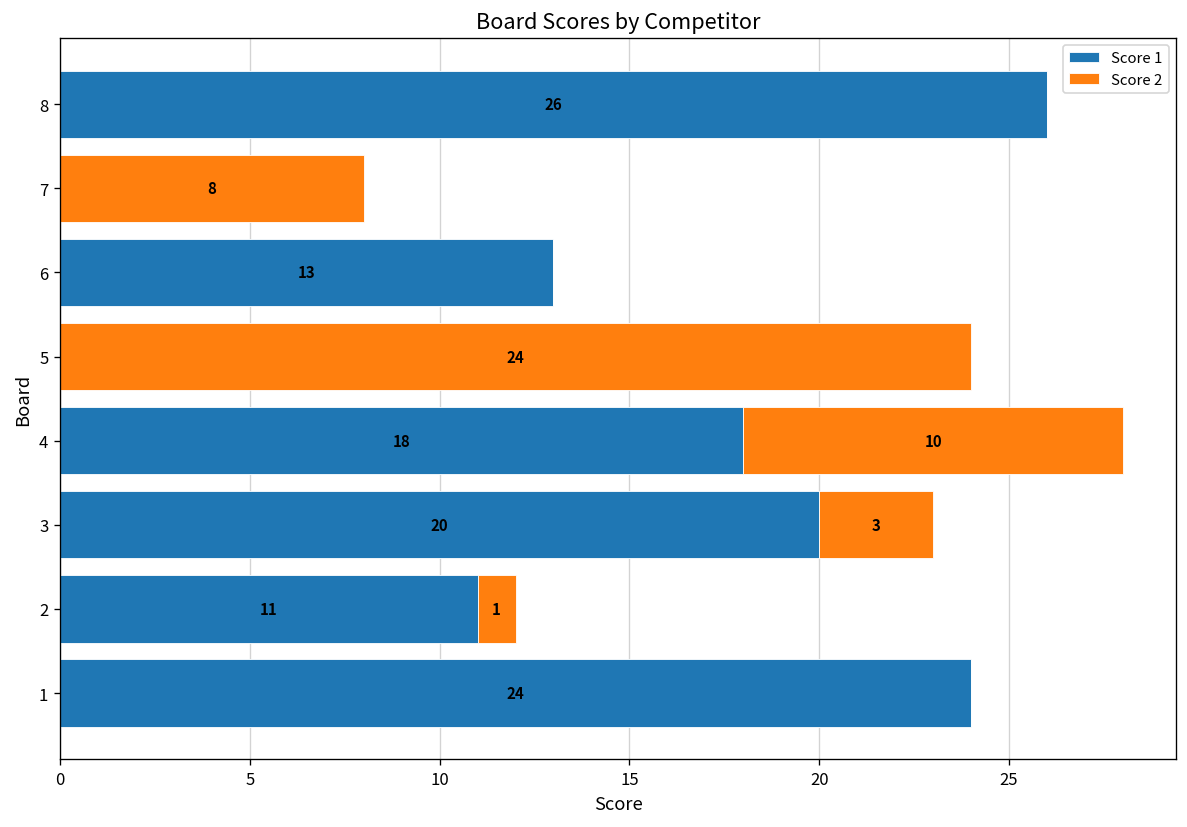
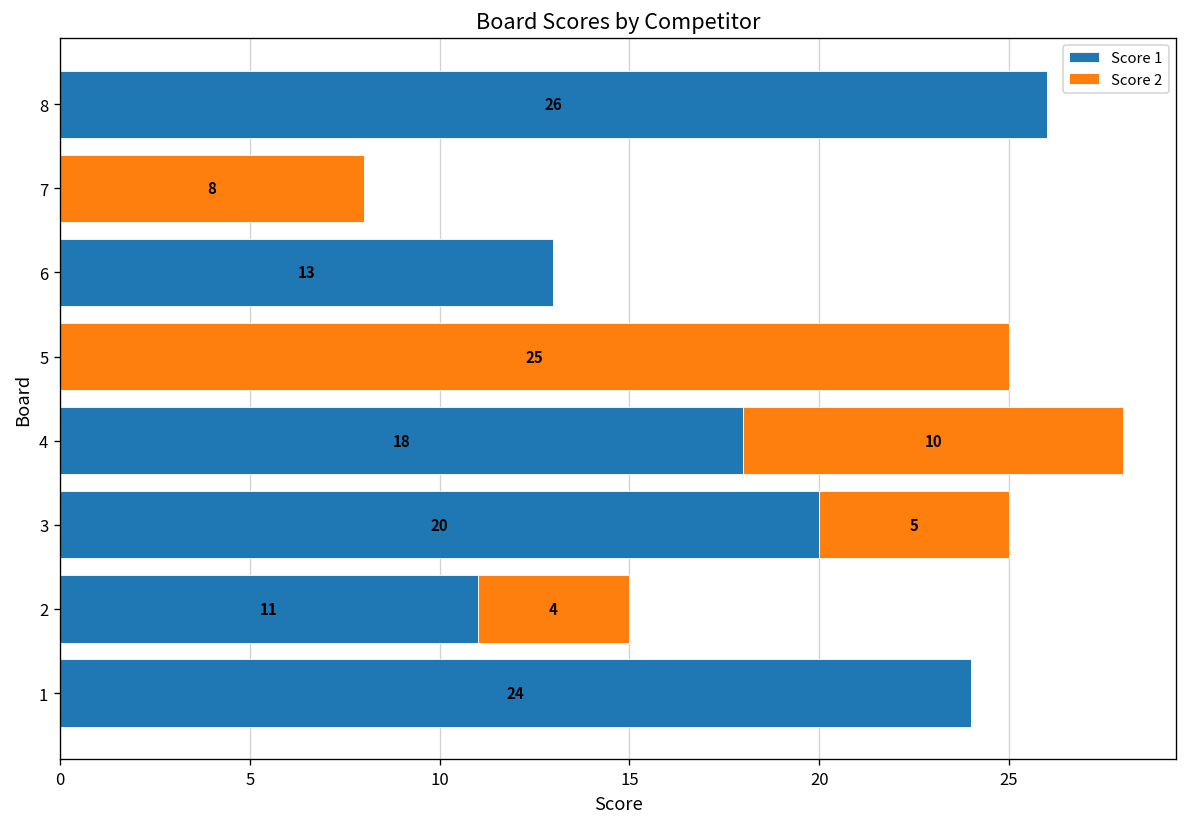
Score 2, 5: 24 -> 25
Score 2, 3: 3 -> 5
Score 2, 2: 1 -> 4
